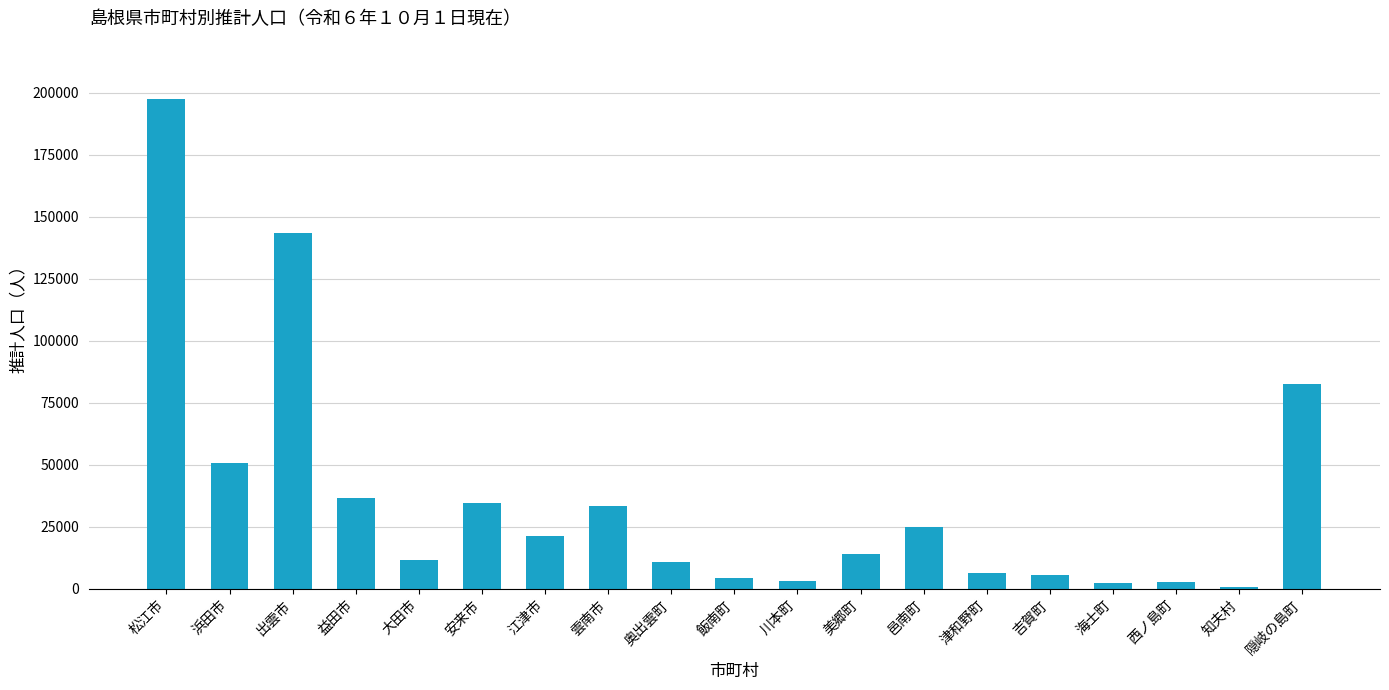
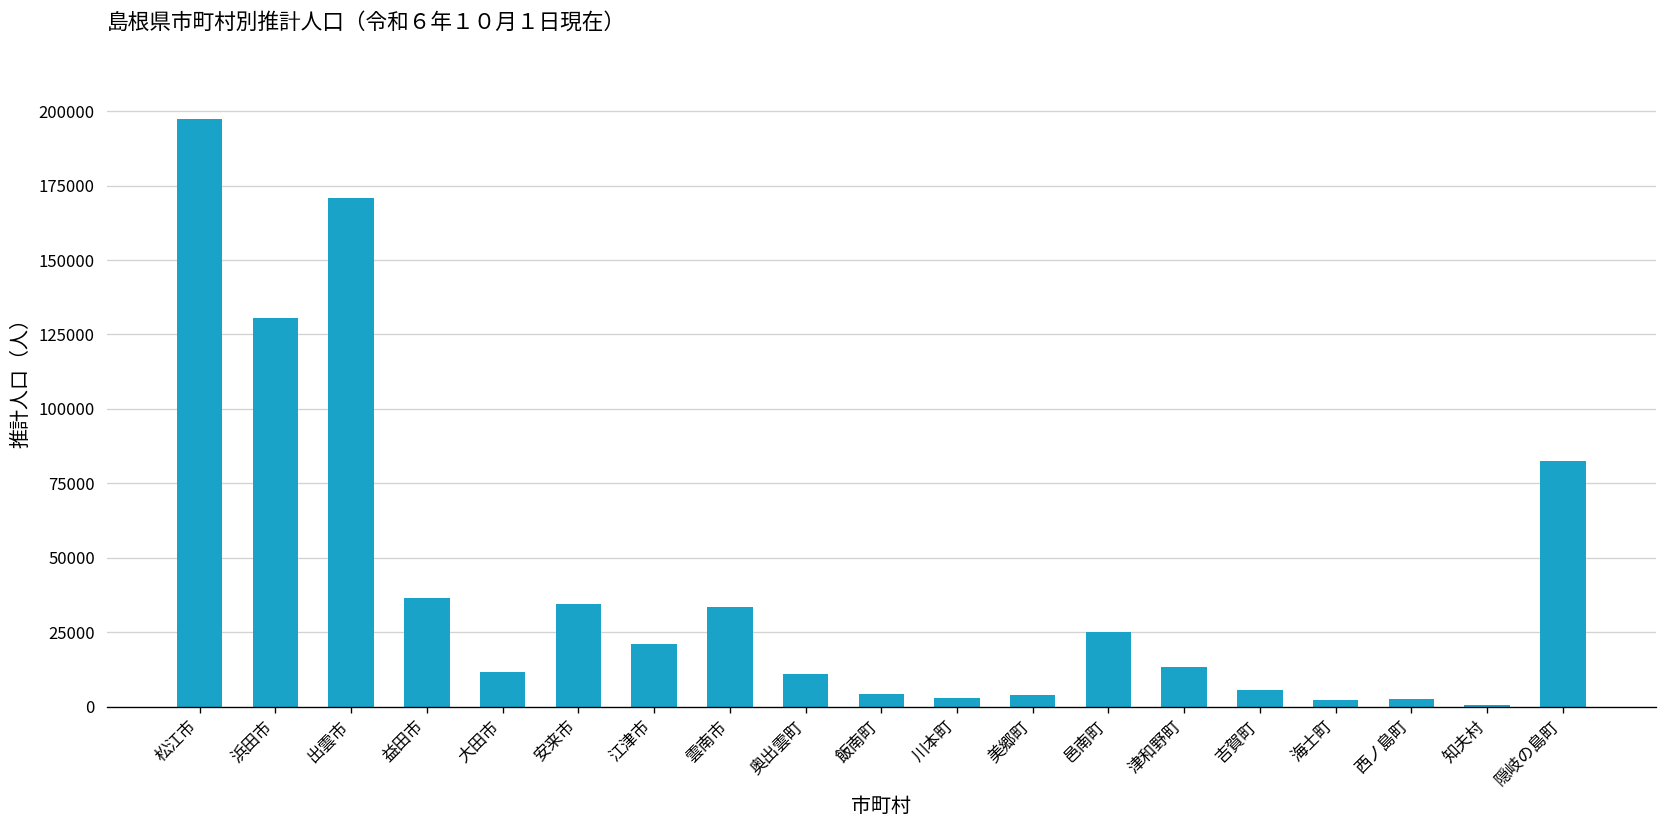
浜田市: 51000 -> 131000
出雲市: 144000 -> 171000
美郷町: 14000 -> 4000
津和野町: 6000 -> 13000
